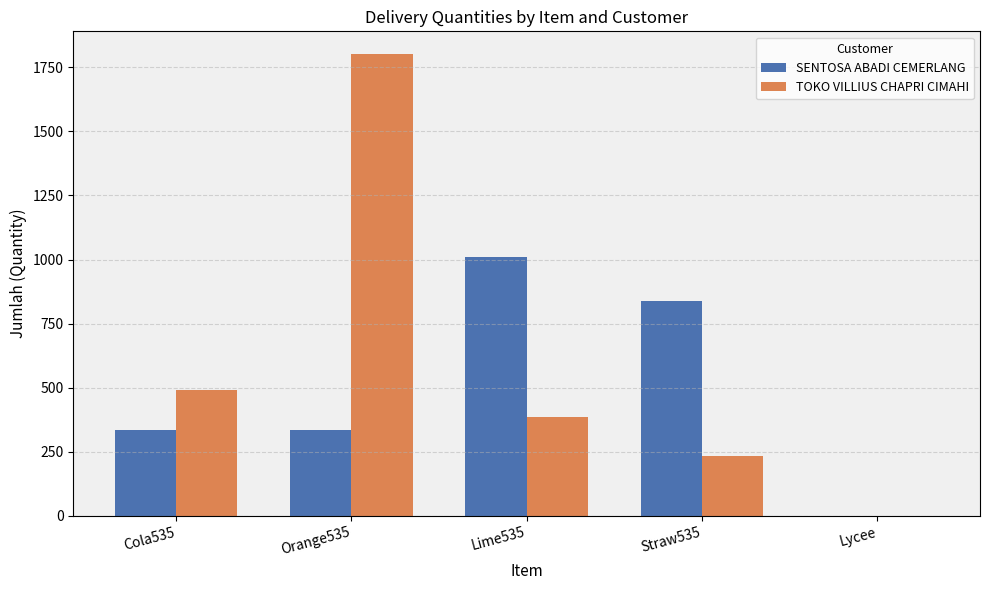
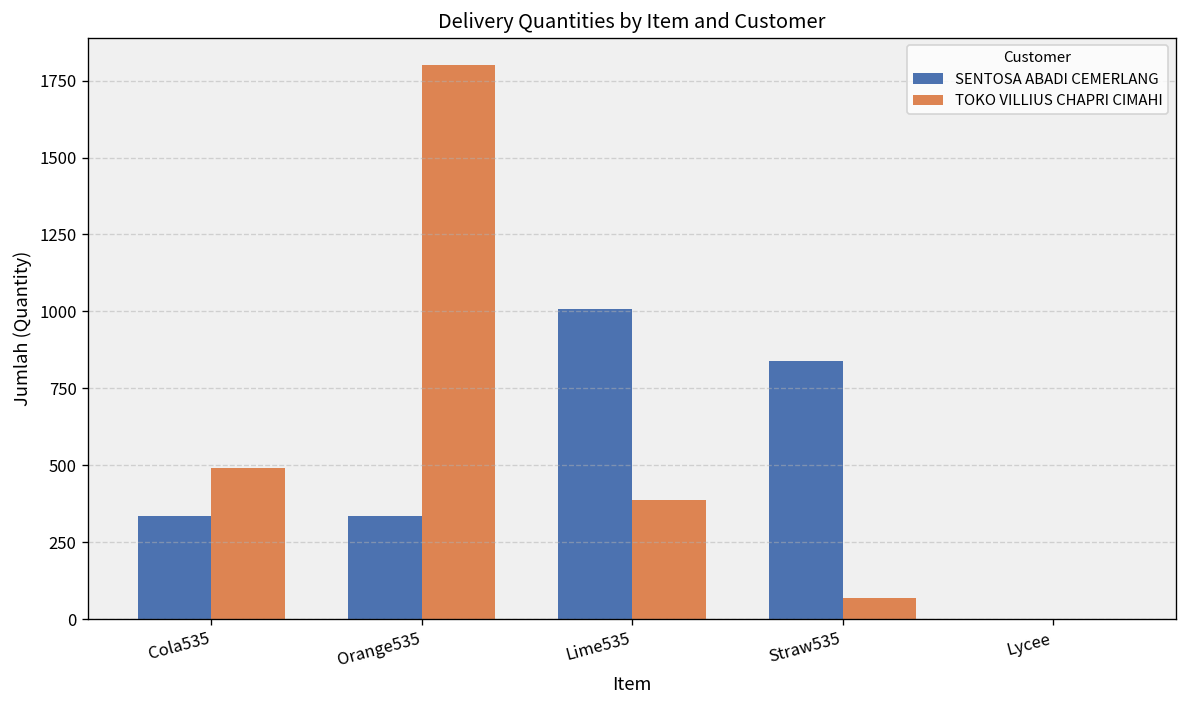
TOKO VILLIUS CHAPRI CIMAHI, Straw535: 230 -> 70
